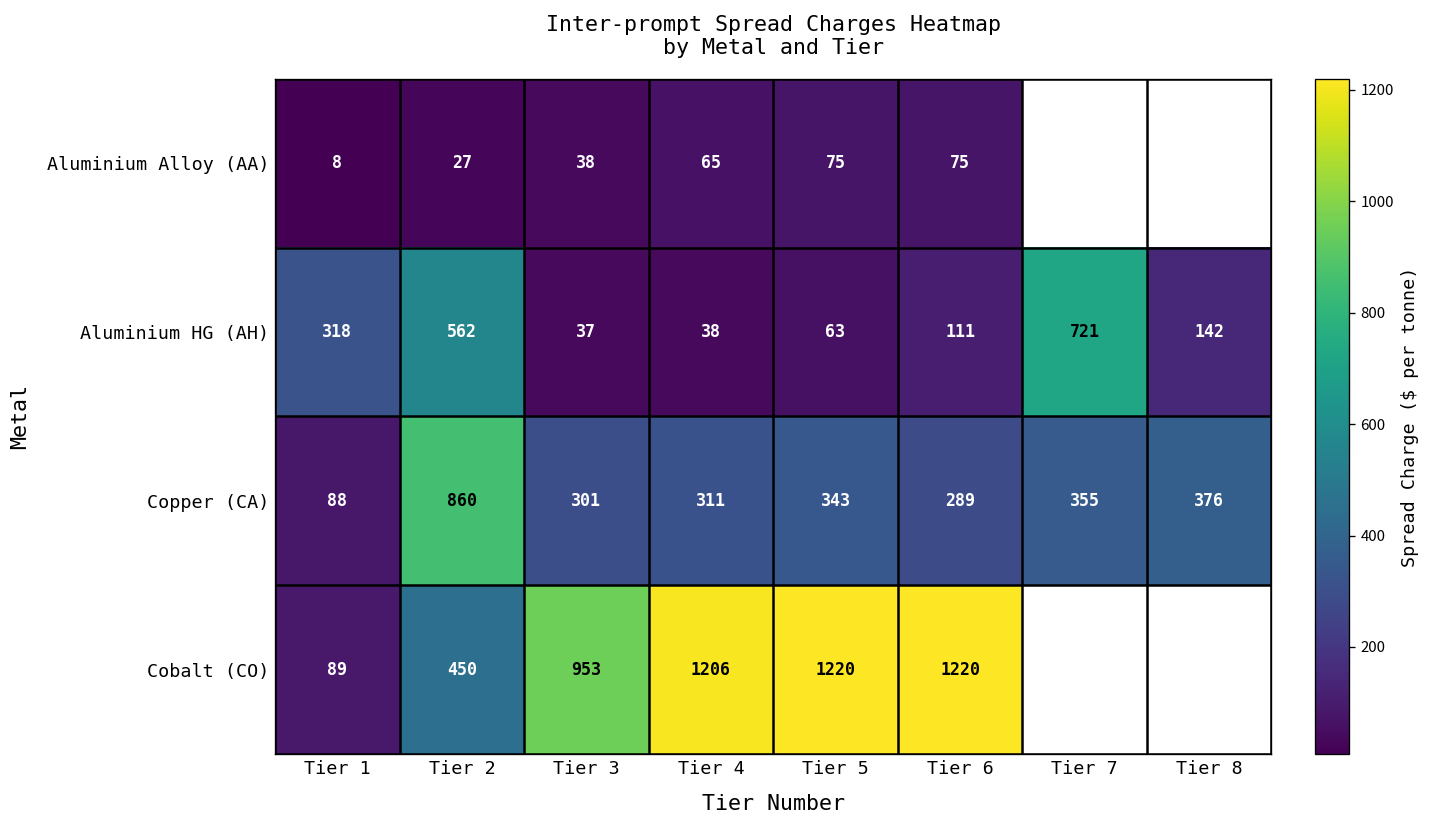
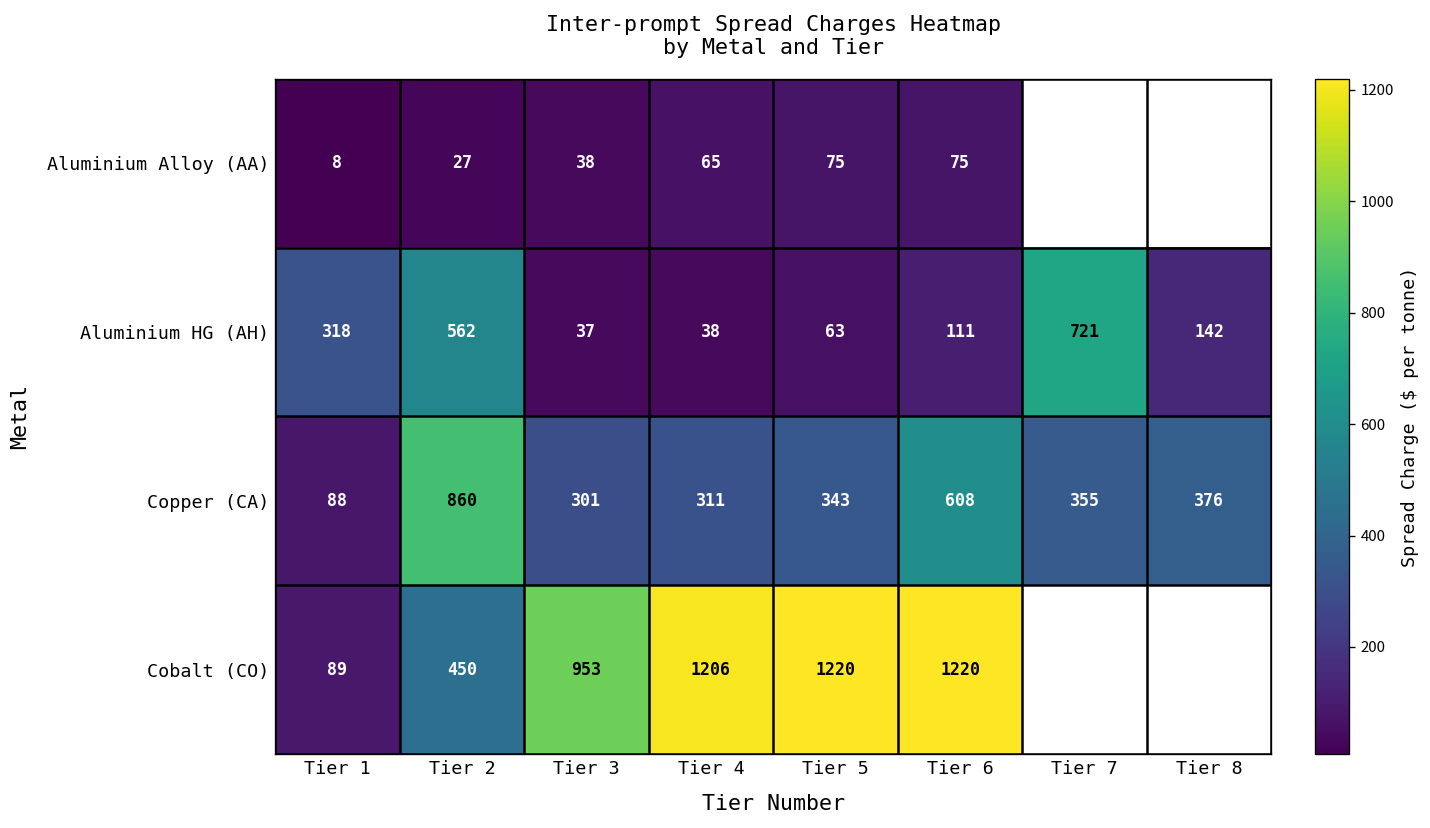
Copper (CA), Tier 6: 289 -> 608
